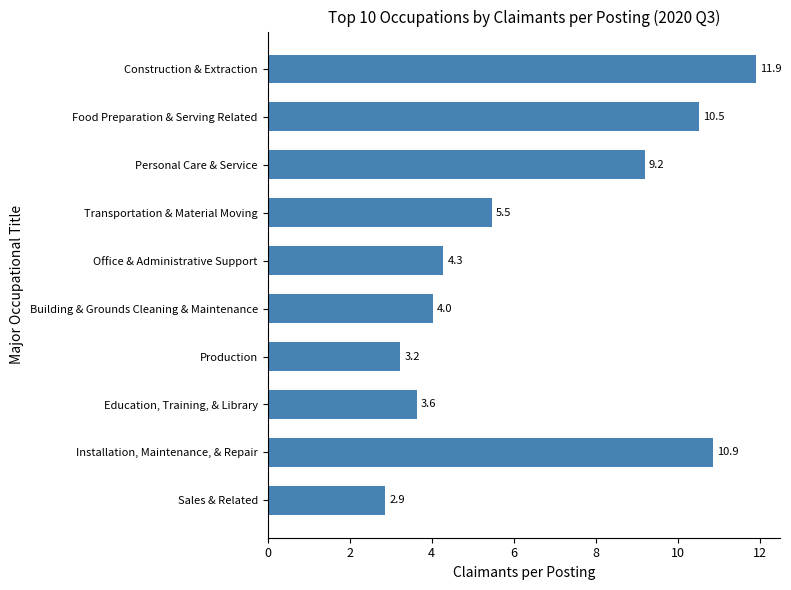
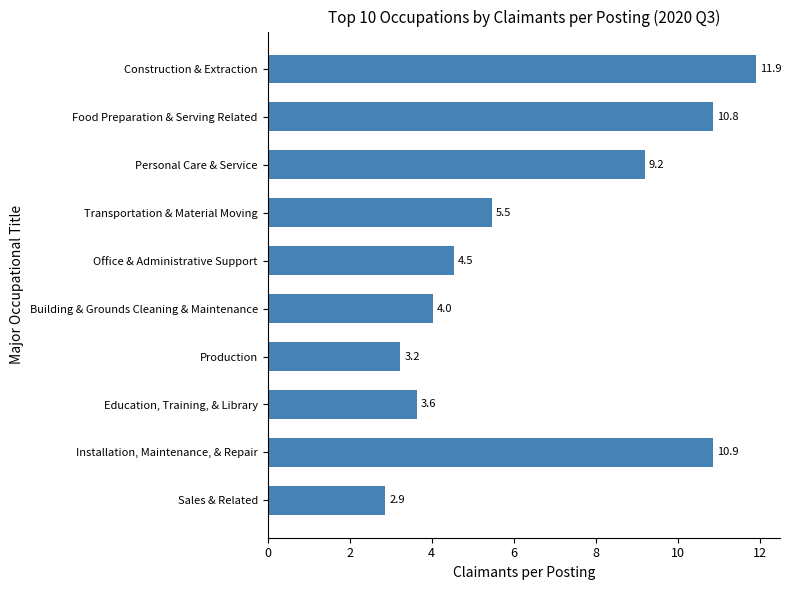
Food Preparation & Serving Related: 10.5 -> 10.8
Office & Administrative Support: 4.3 -> 4.5
